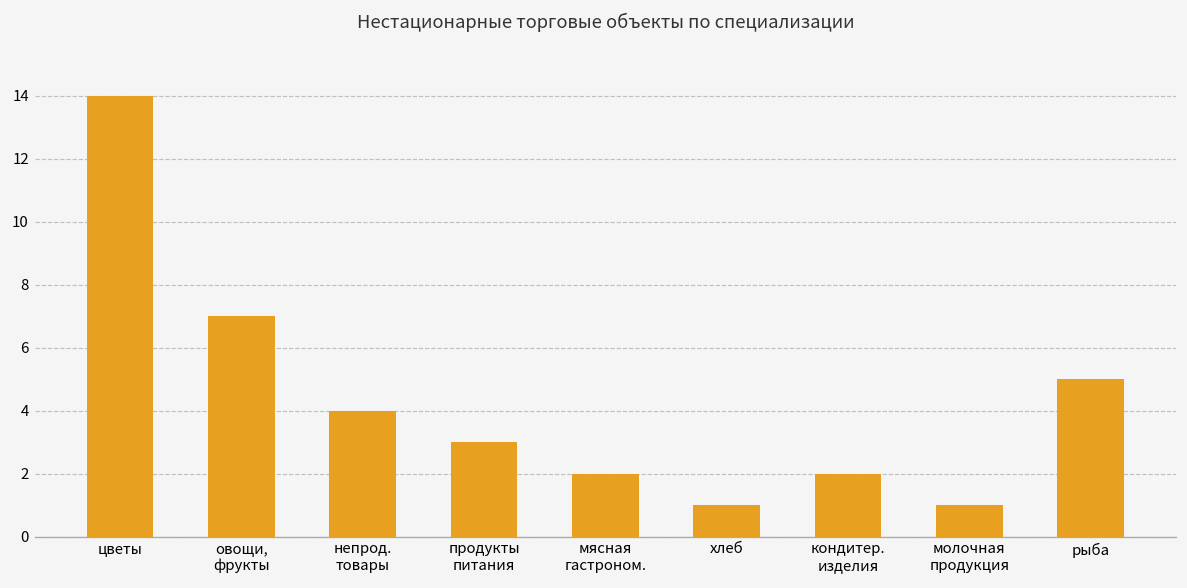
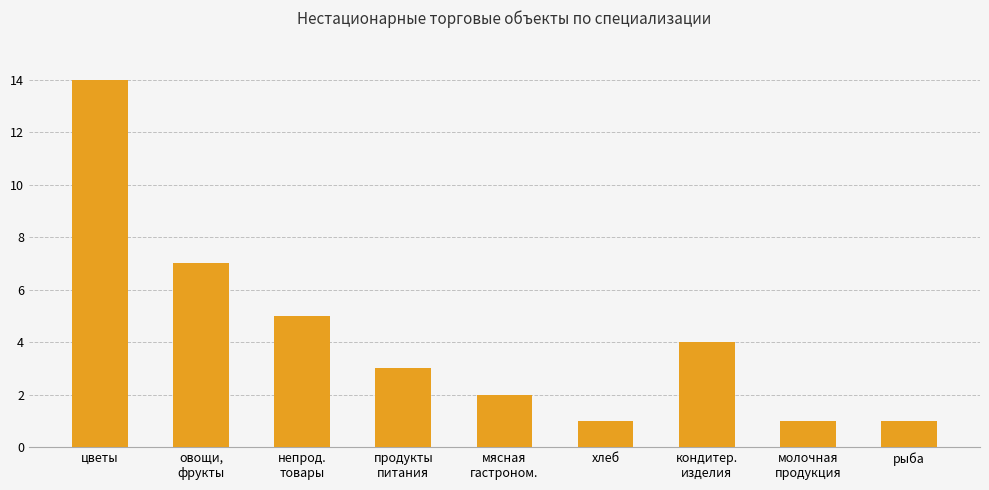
непрод. товары: 4 -> 5
кондитер. изделия: 2 -> 4
рыба: 5 -> 1
